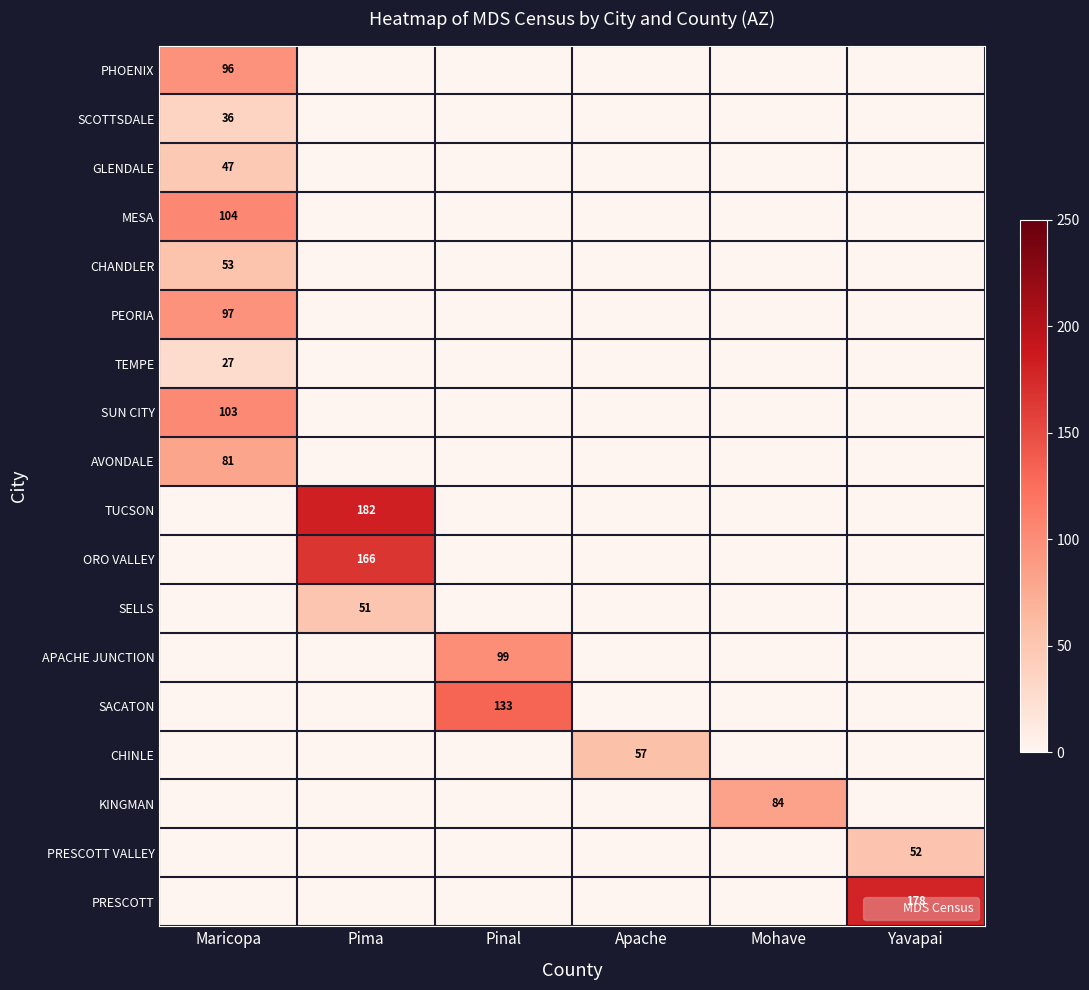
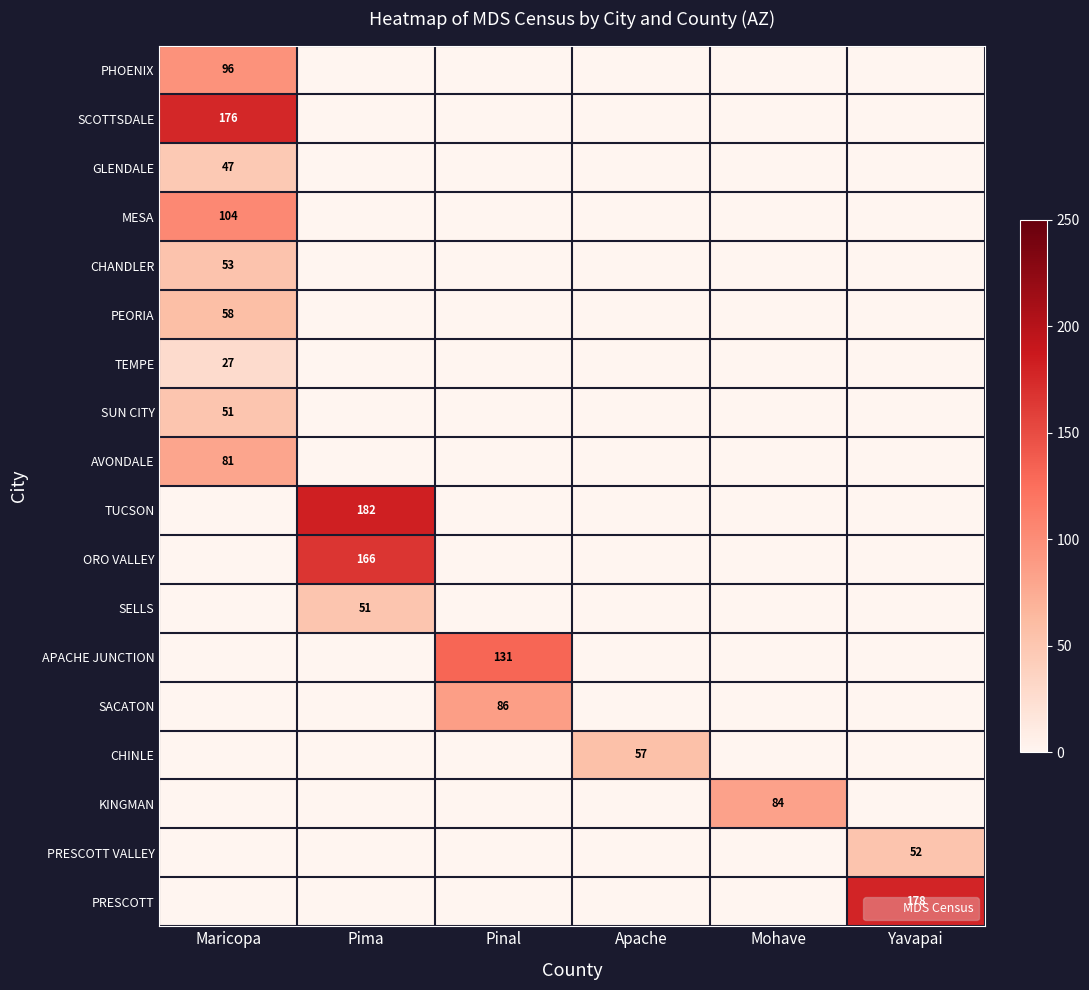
SCOTTSDALE, Maricopa: 36 -> 176
PEORIA, Maricopa: 97 -> 58
SUN CITY, Maricopa: 103 -> 51
APACHE JUNCTION, Pinal: 99 -> 131
SACATON, Pinal: 133 -> 86
